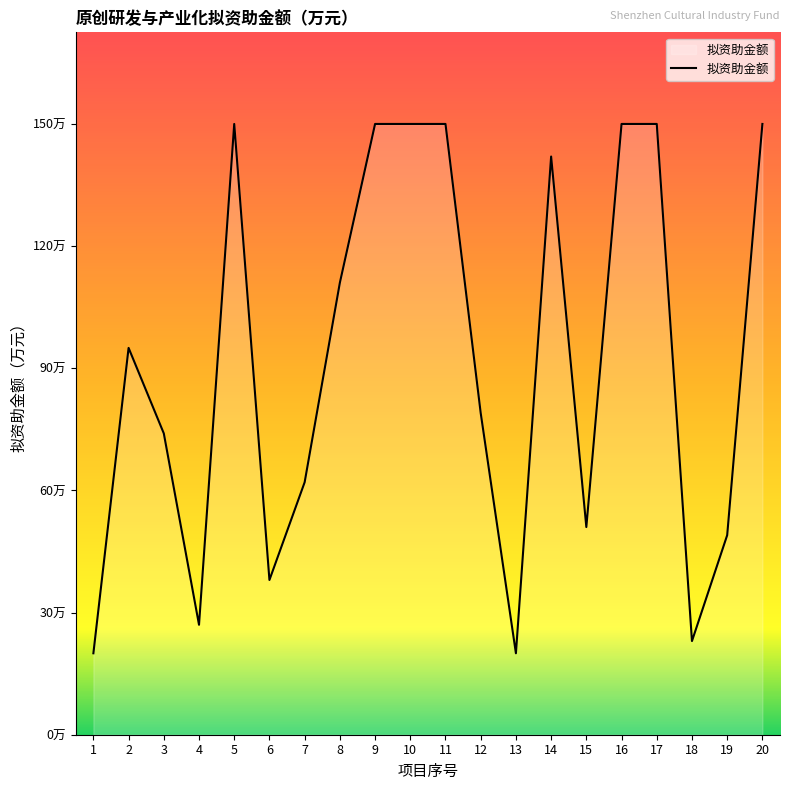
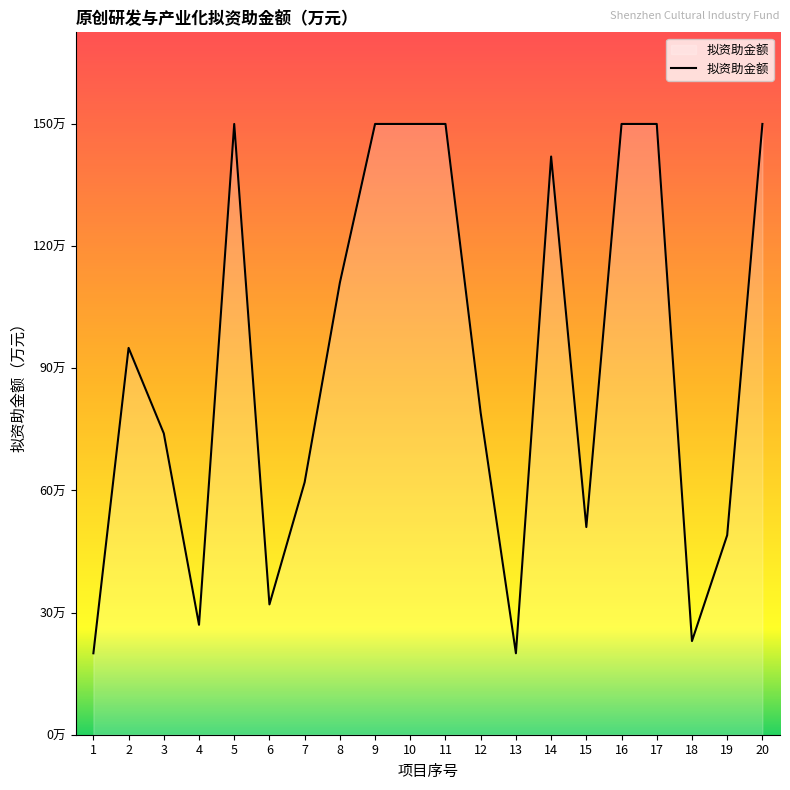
6: 38万 -> 32万
